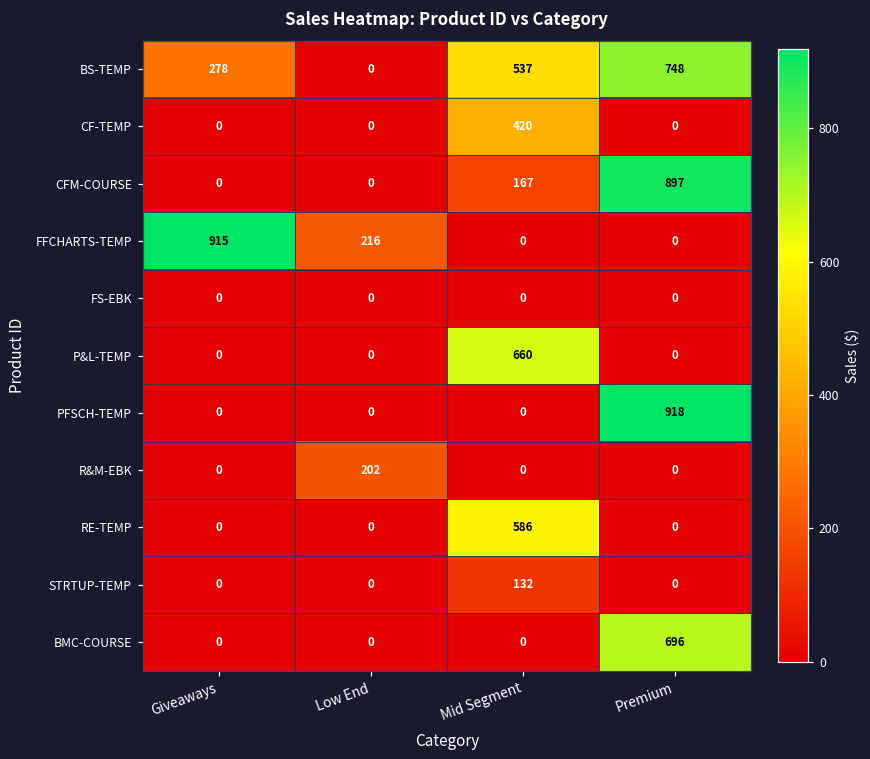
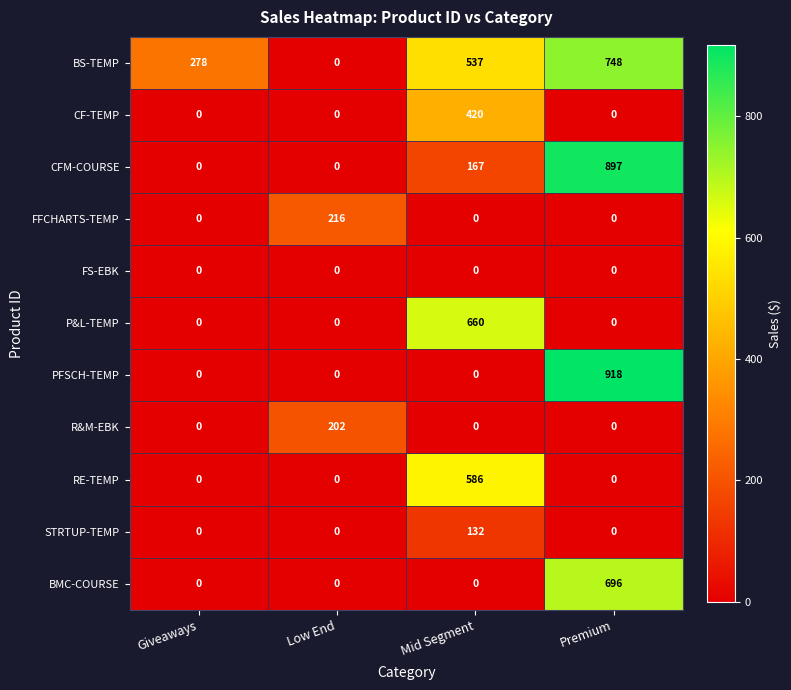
FFCHARTS-TEMP, Giveaways: 915 -> 0
